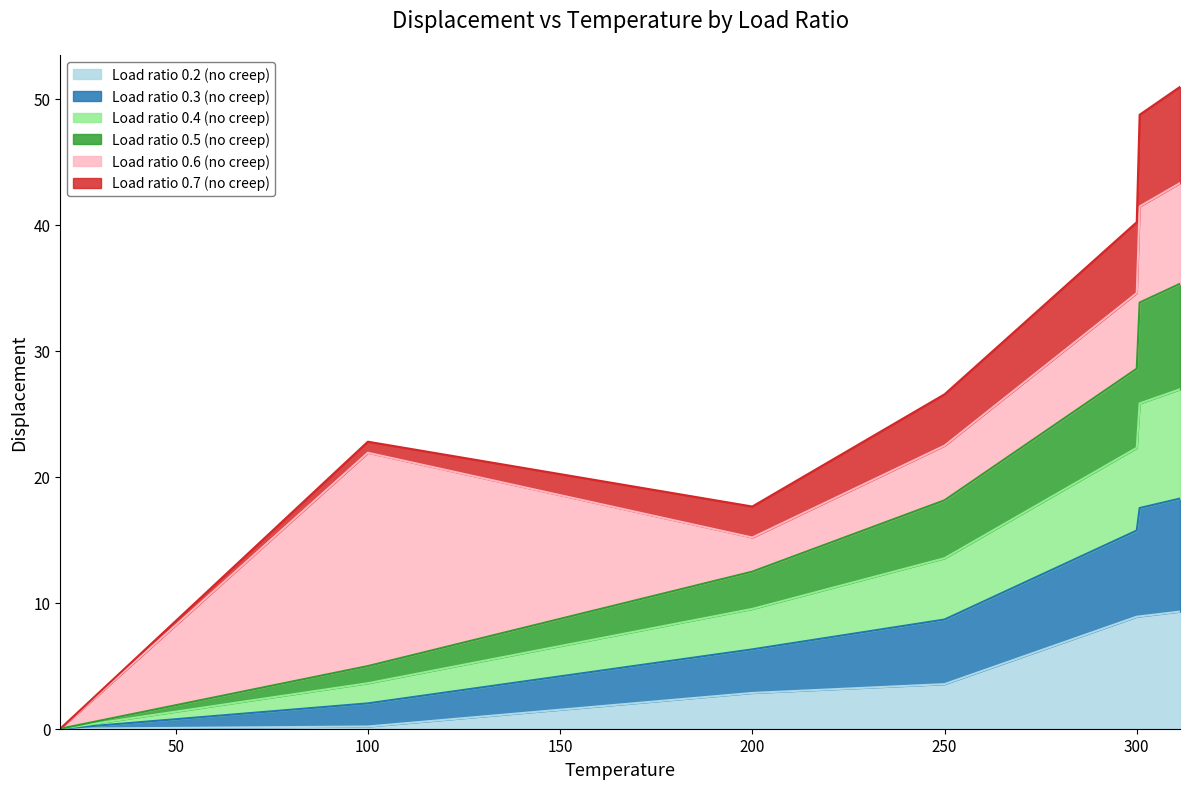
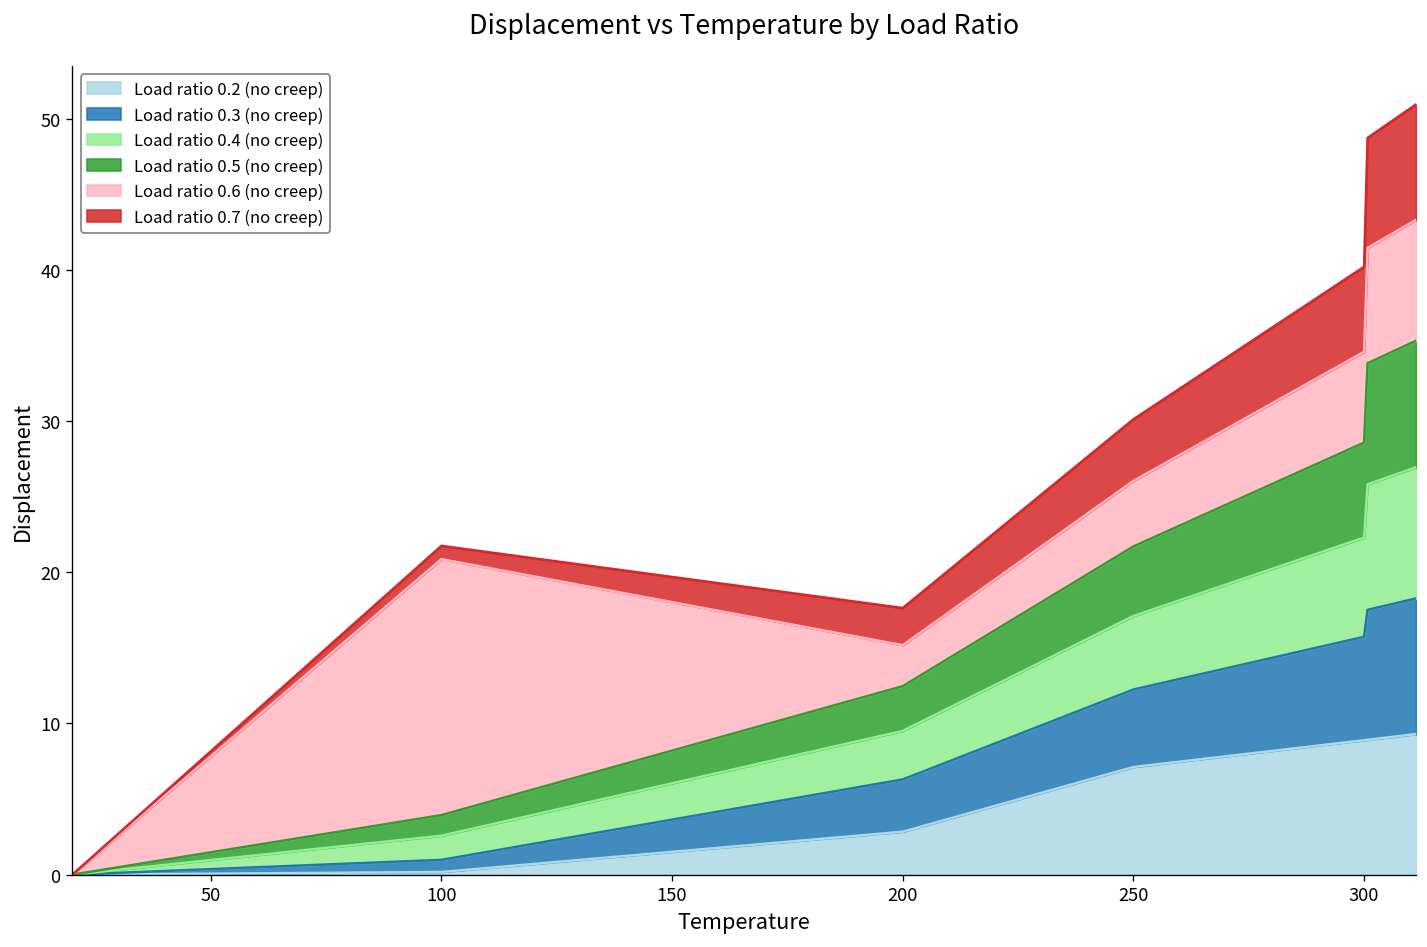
Load ratio 0.3 (no creep), 100: 1.8 -> 0.8
Load ratio 0.2 (no creep), 250: 3.5 -> 7.1
